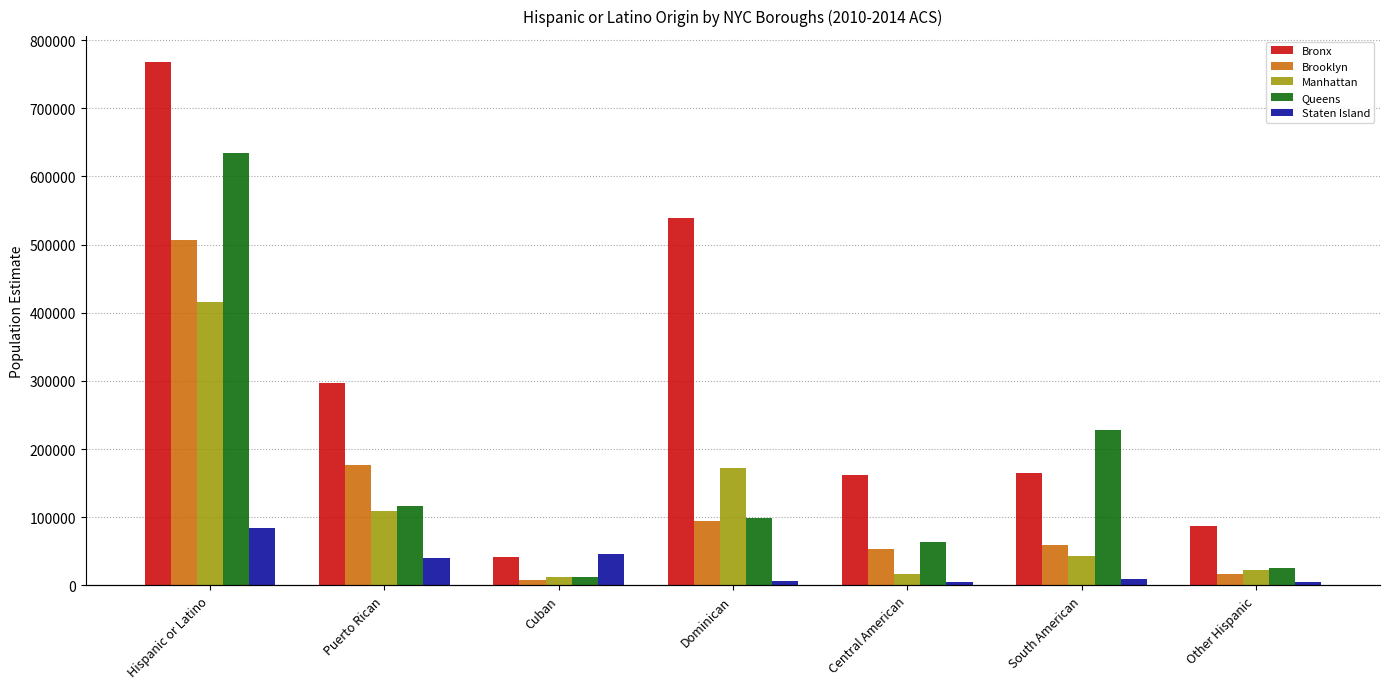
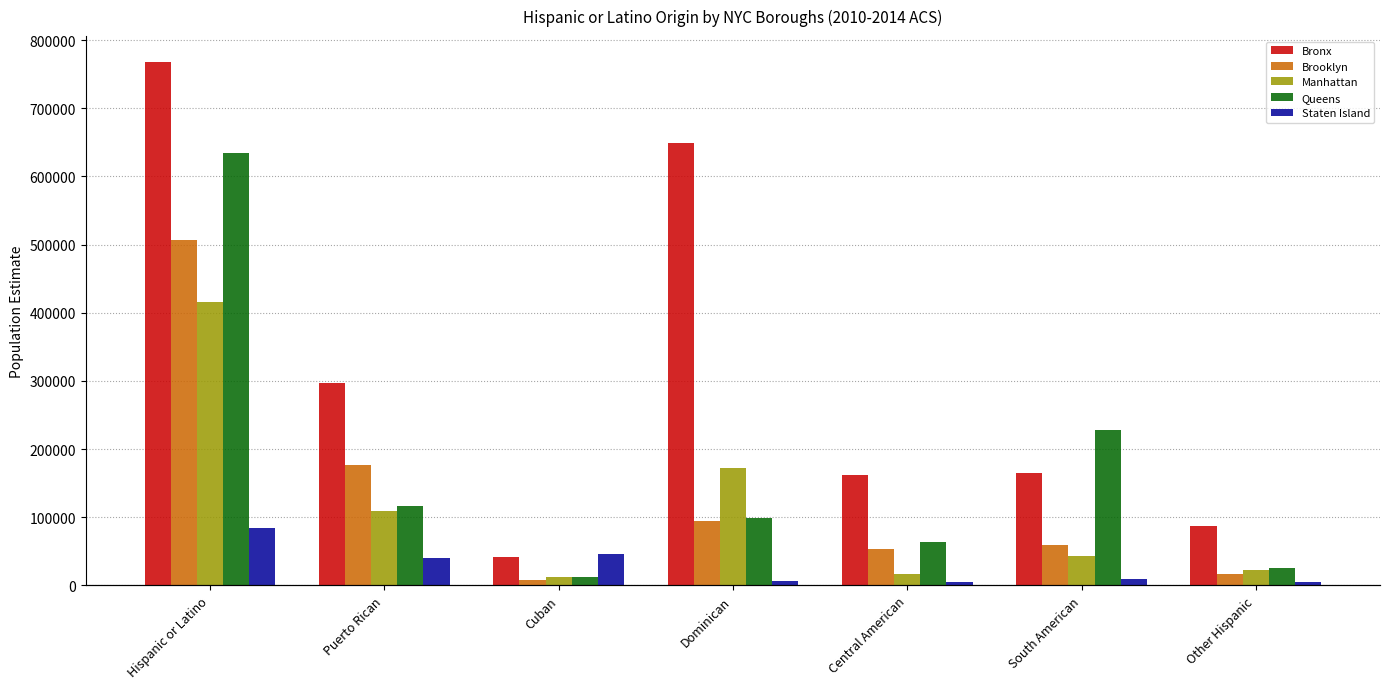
Bronx, Dominican: 540000 -> 650000
